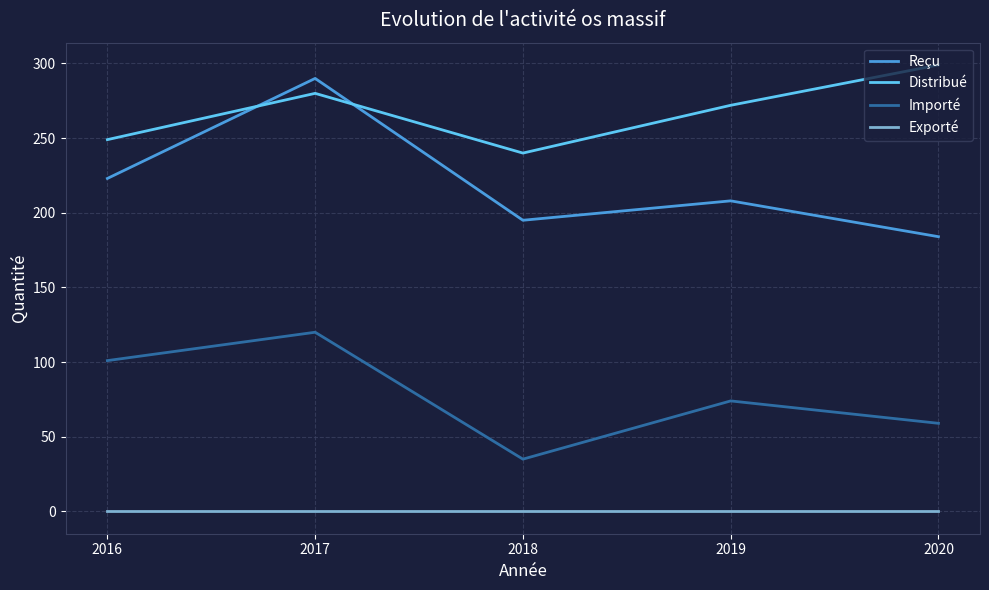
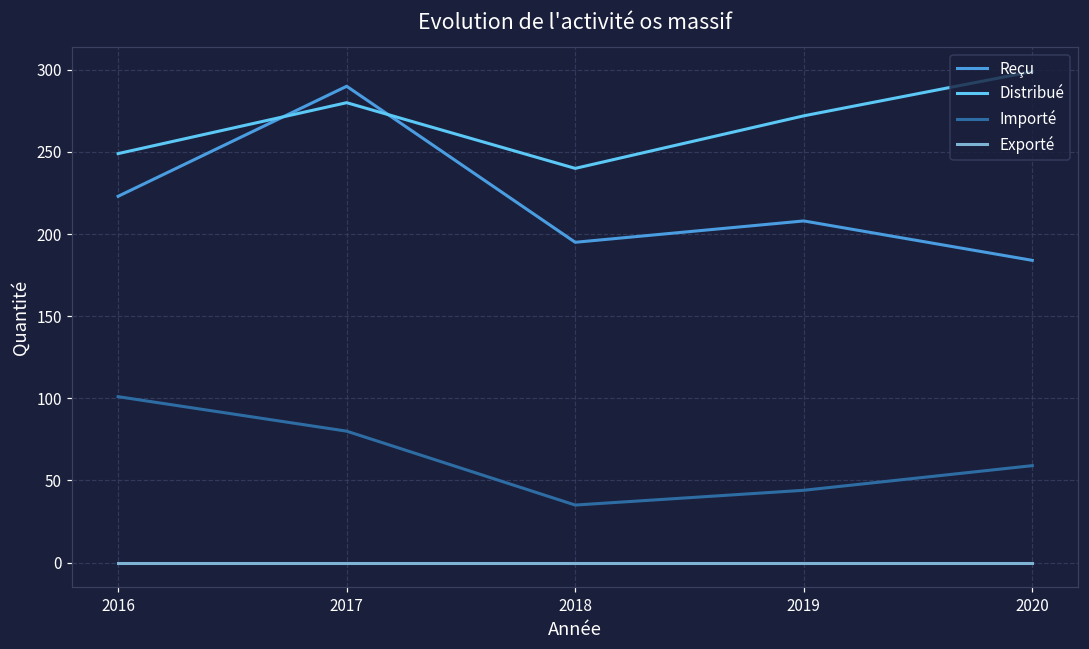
Importé, 2017: 120 -> 80
Importé, 2019: 74 -> 44
